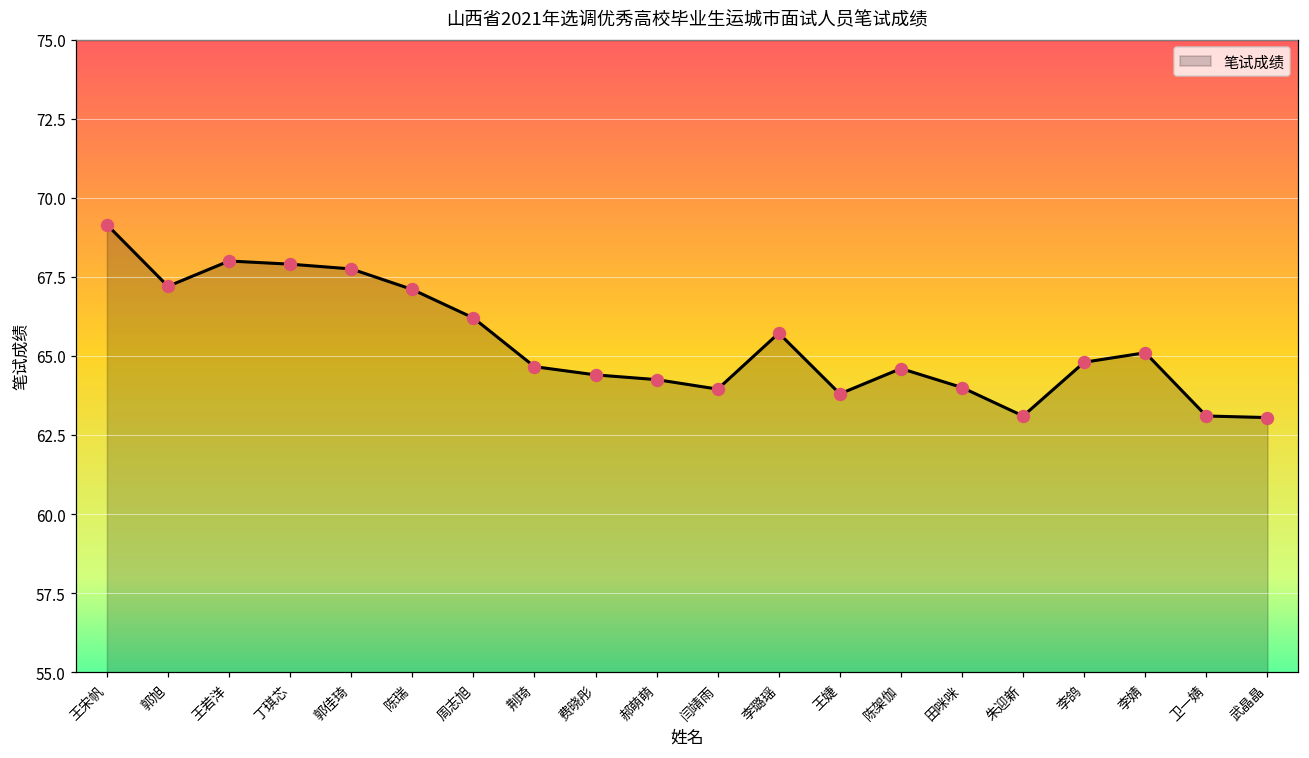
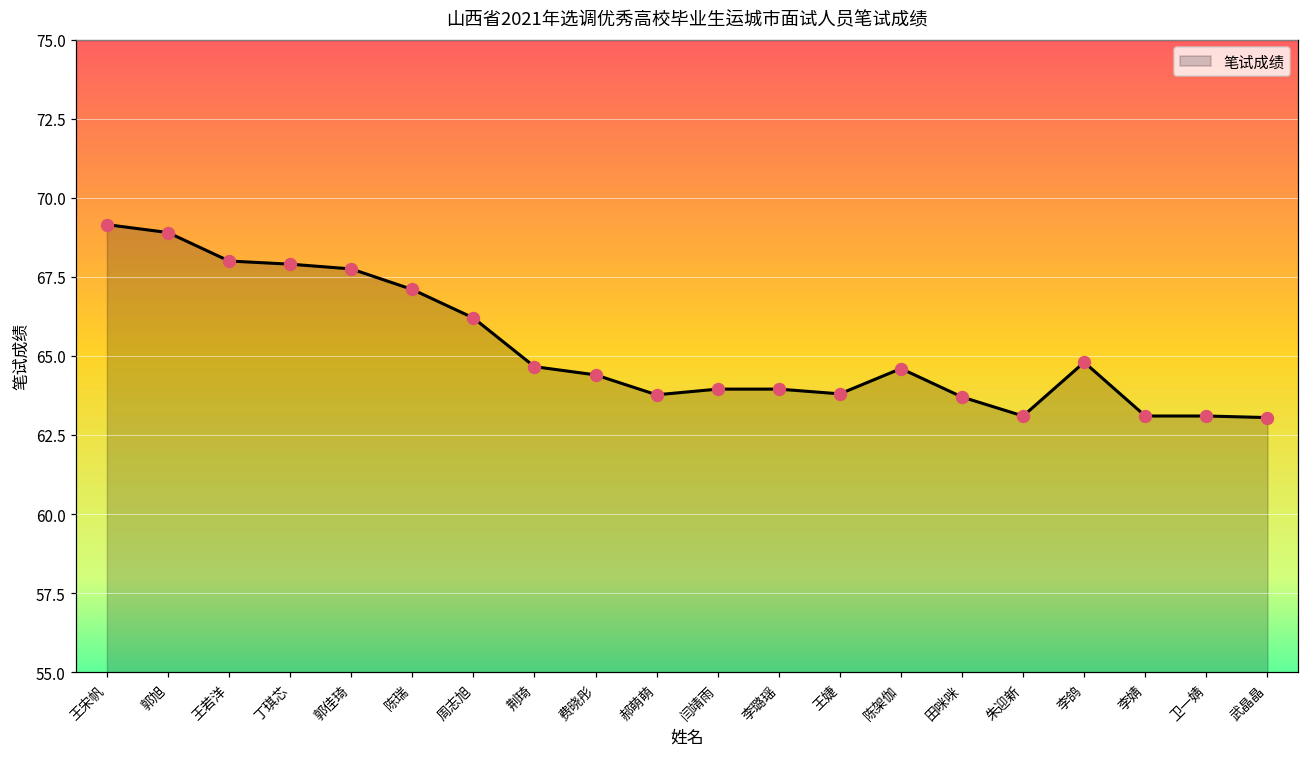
郭旭: 67.2 -> 68.9
郝萌萌: 64.3 -> 63.8
李璐瑶: 65.7 -> 64.0
田咪咪: 64.0 -> 63.7
李婧: 65.1 -> 63.1
